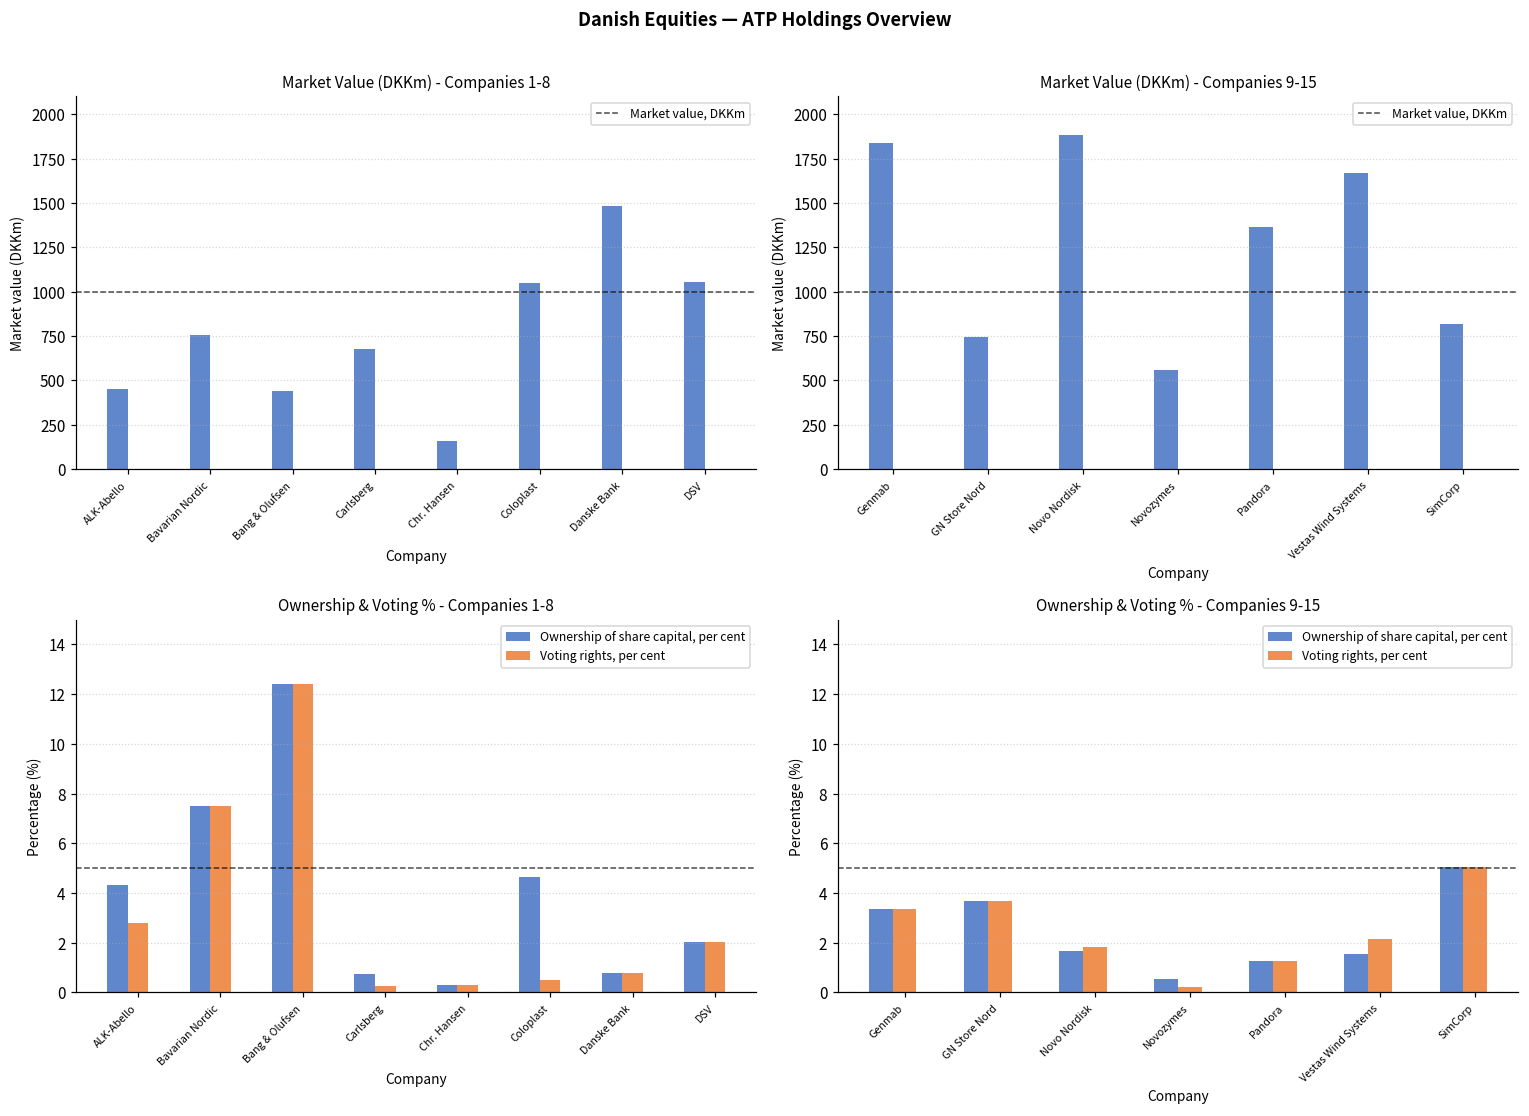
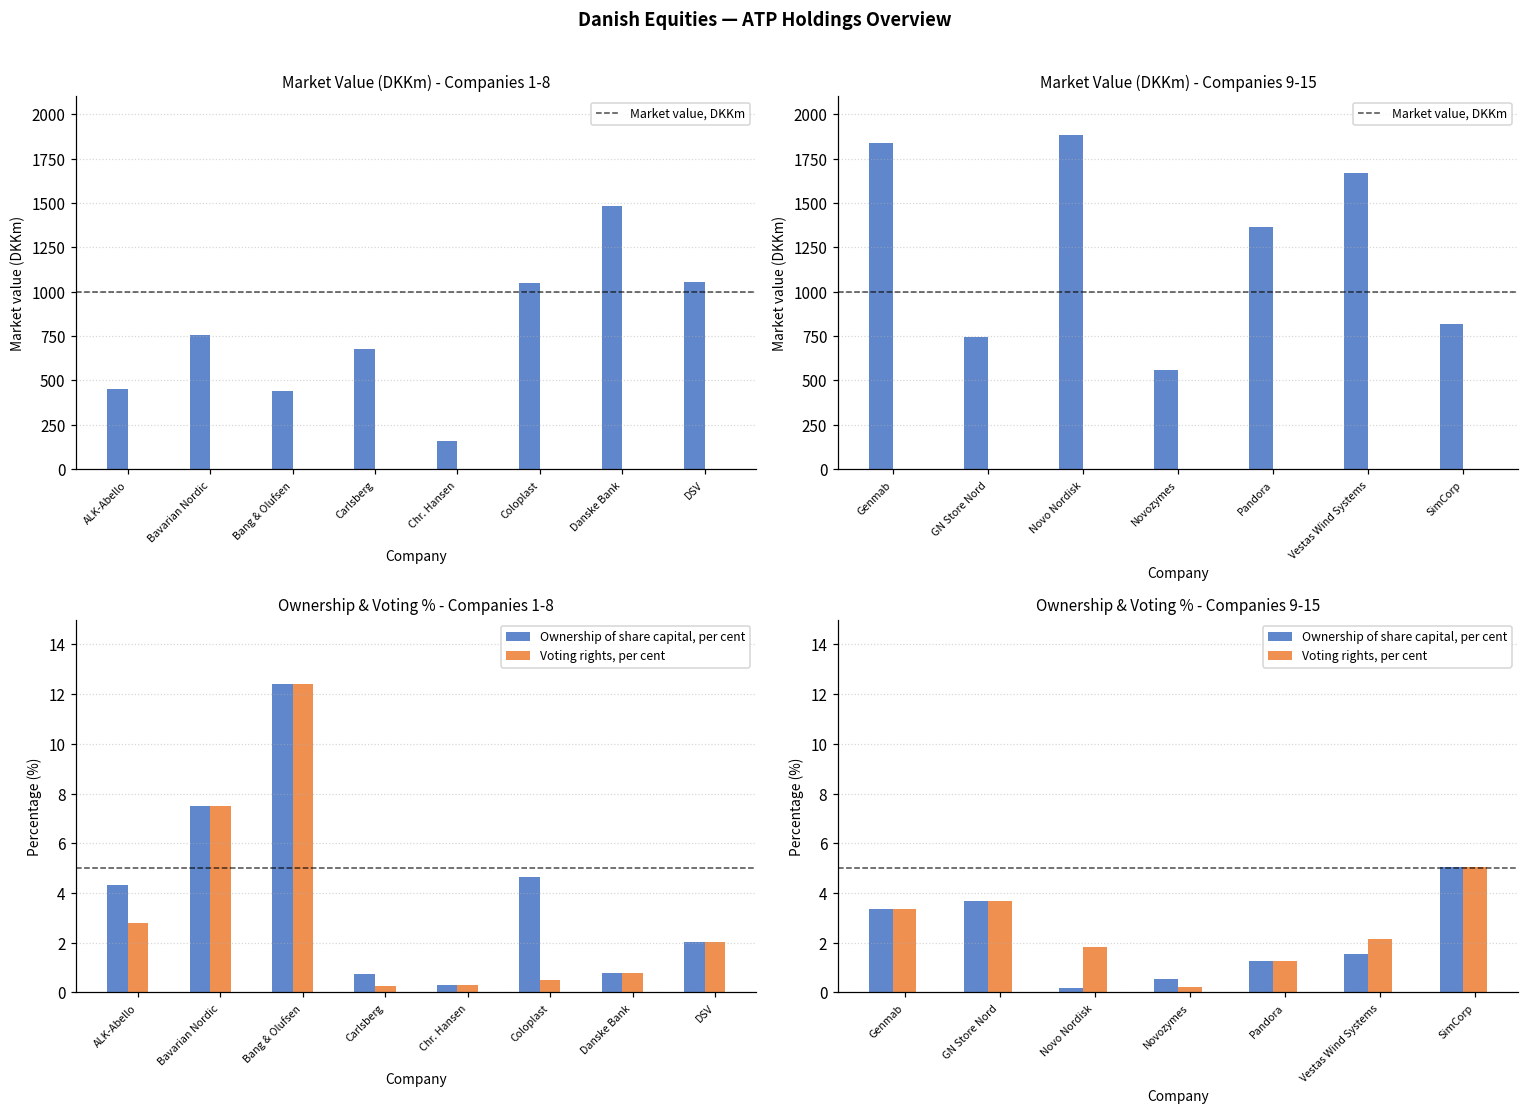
Ownership & Voting % - Companies 9-15, Ownership of share capital, per cent, Novo Nordisk: 1.7 -> 0.2
